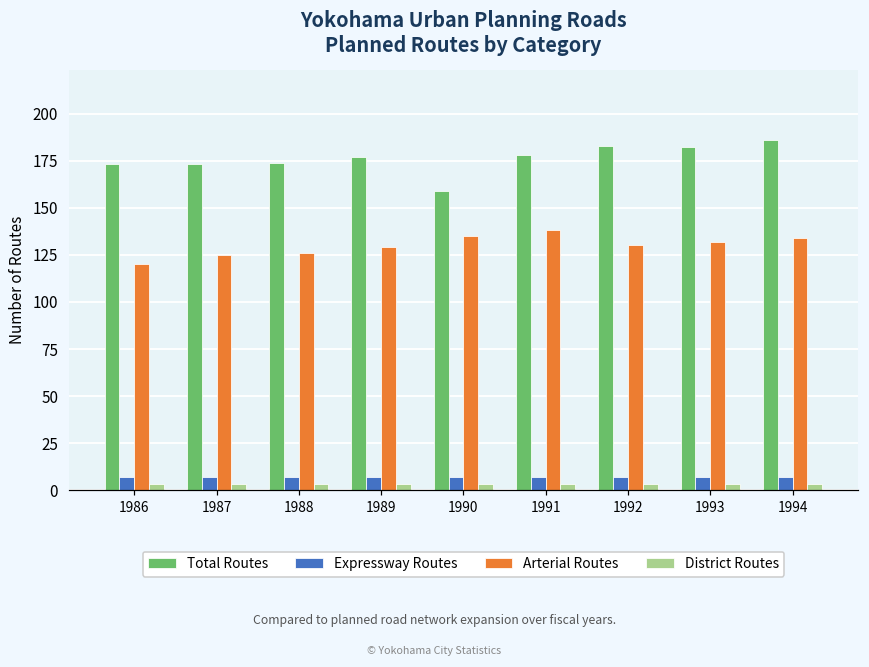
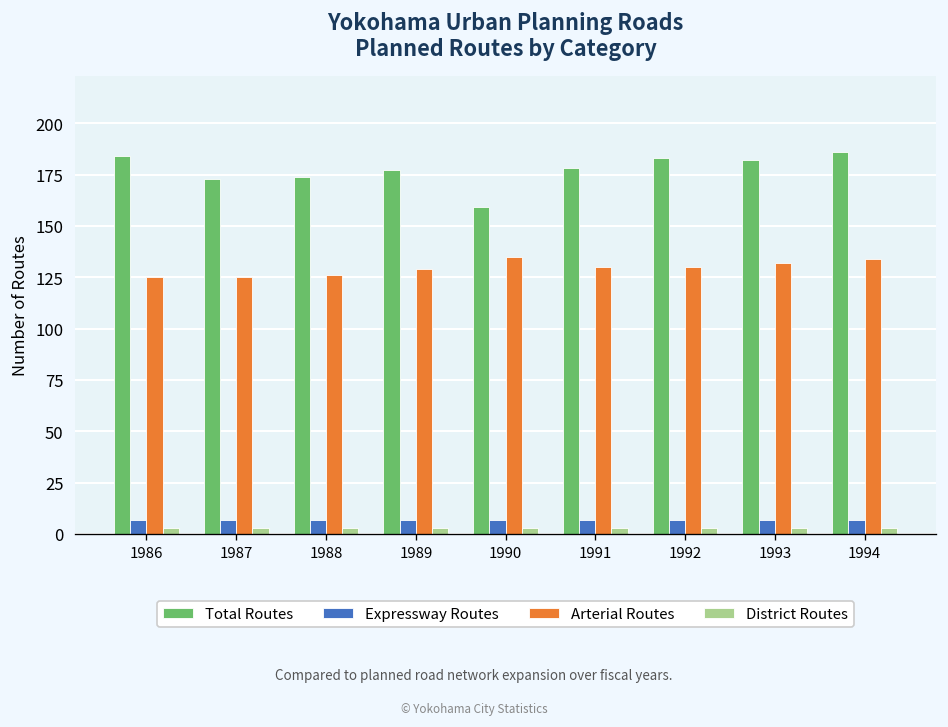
Total Routes, 1986: 173 -> 184
Arterial Routes, 1986: 120 -> 125
Arterial Routes, 1991: 138 -> 130
